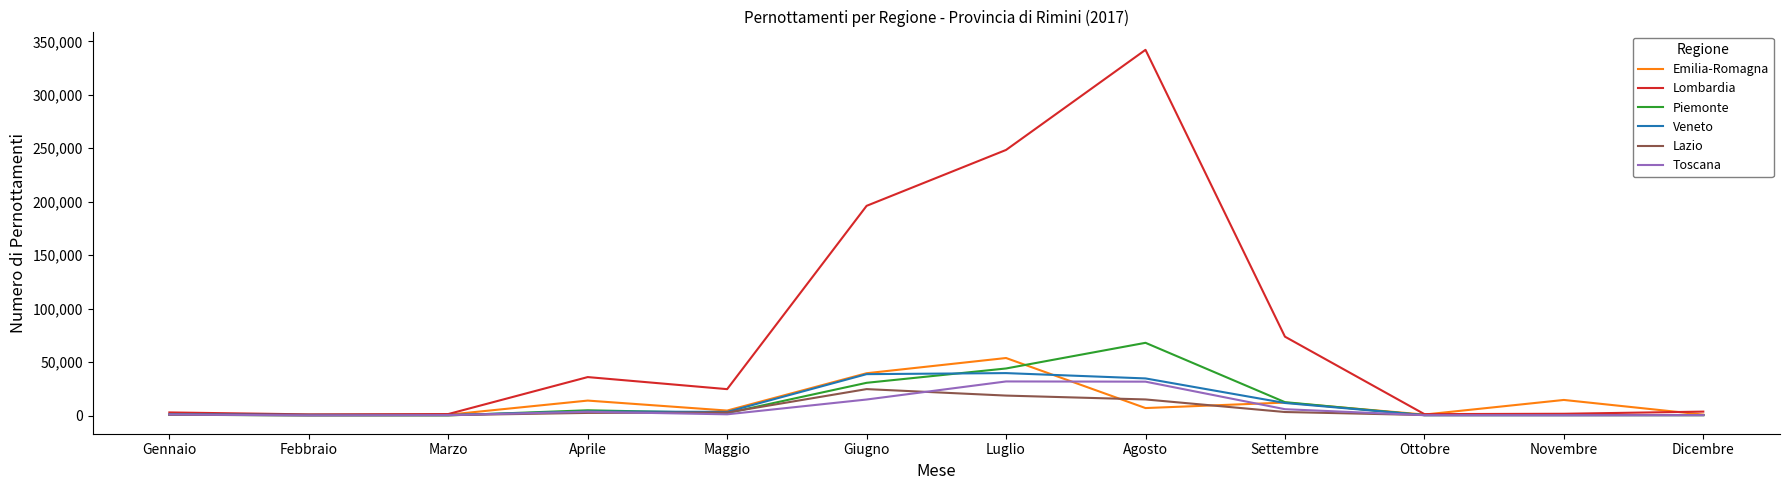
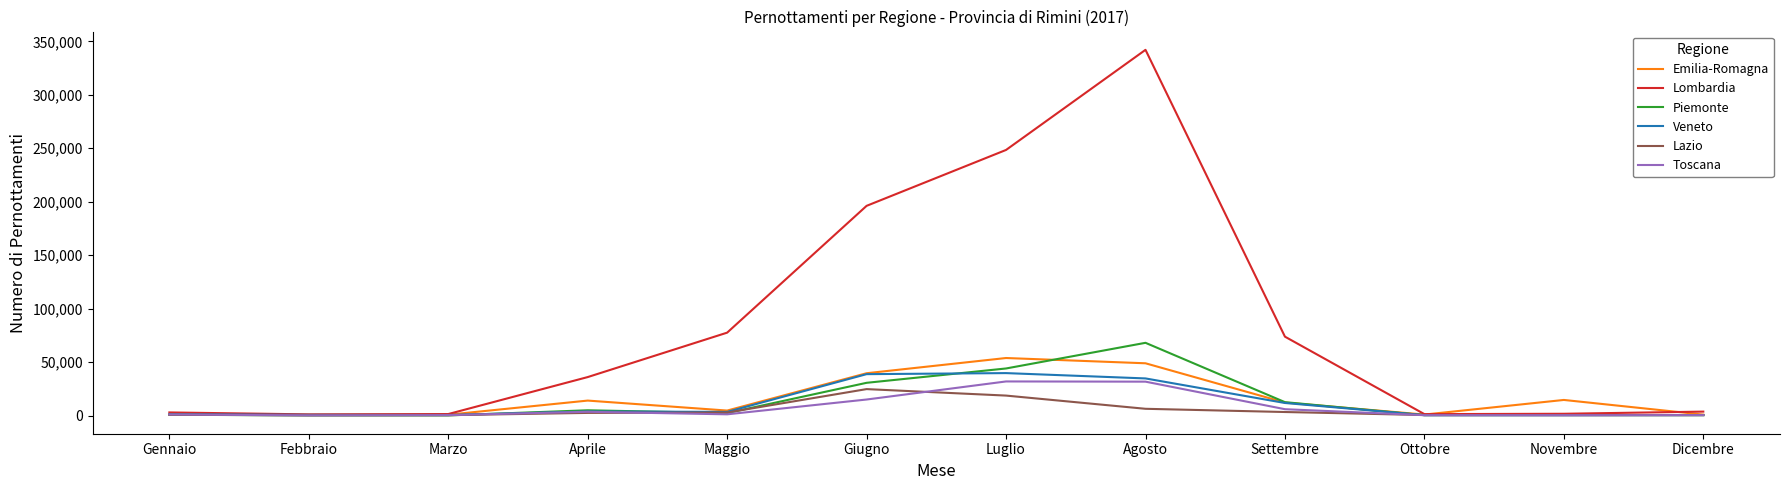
Lombardia, Maggio: 25,000 -> 78,000
Emilia-Romagna, Agosto: 7,000 -> 49,000
Lazio, Agosto: 15,000 -> 6,000
